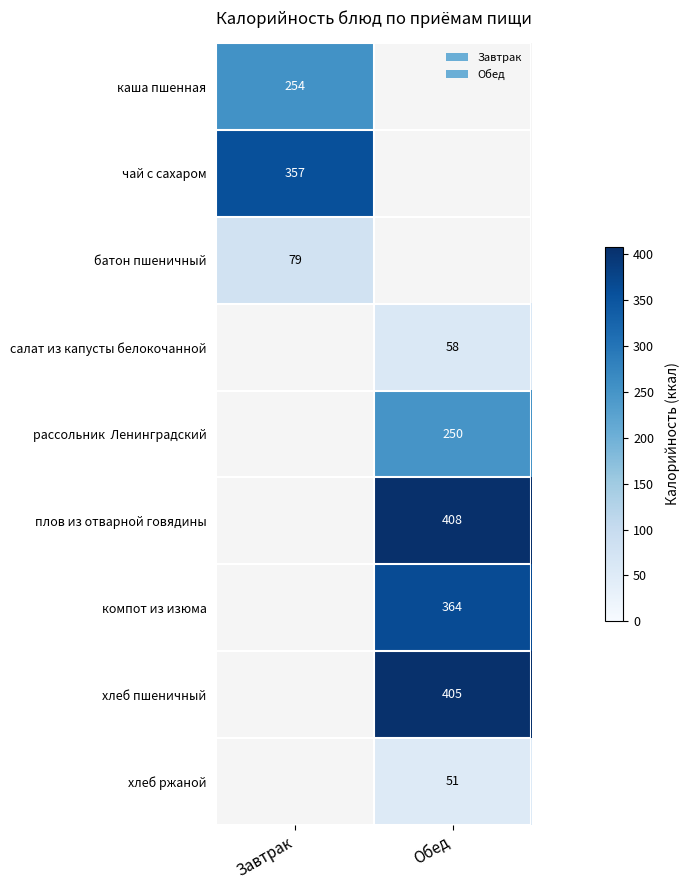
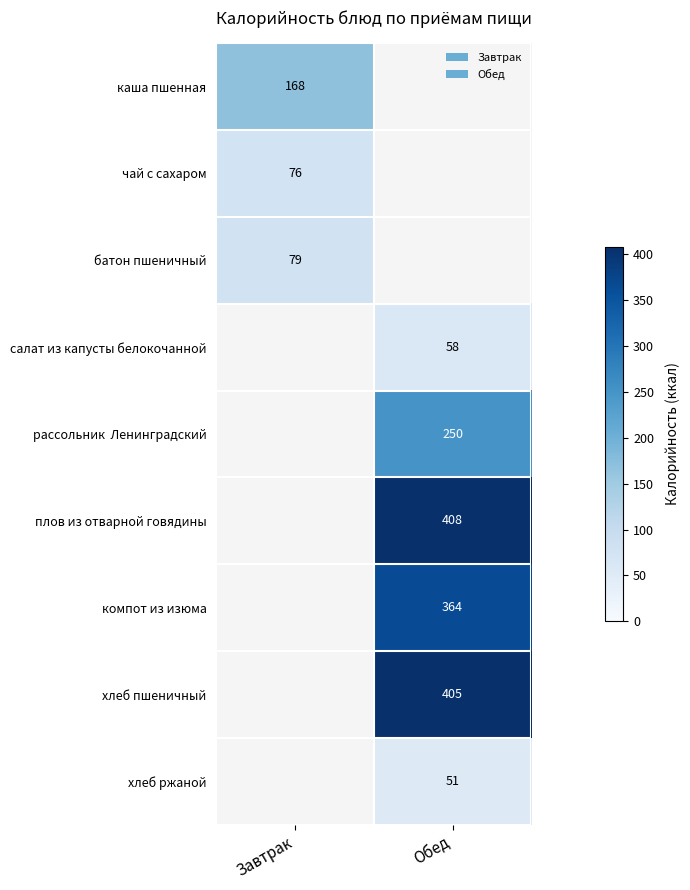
каша пшенная, Завтрак: 254 -> 168
чай с сахаром, Завтрак: 357 -> 76
